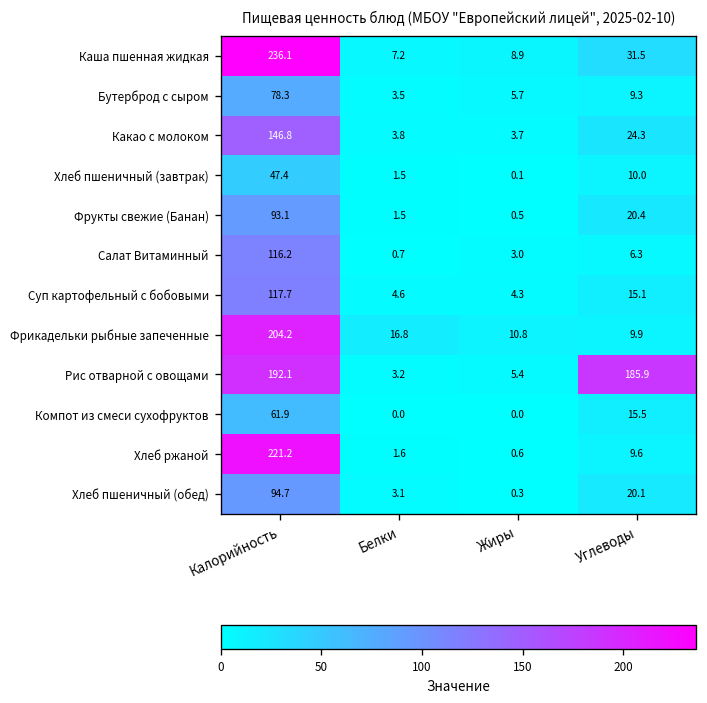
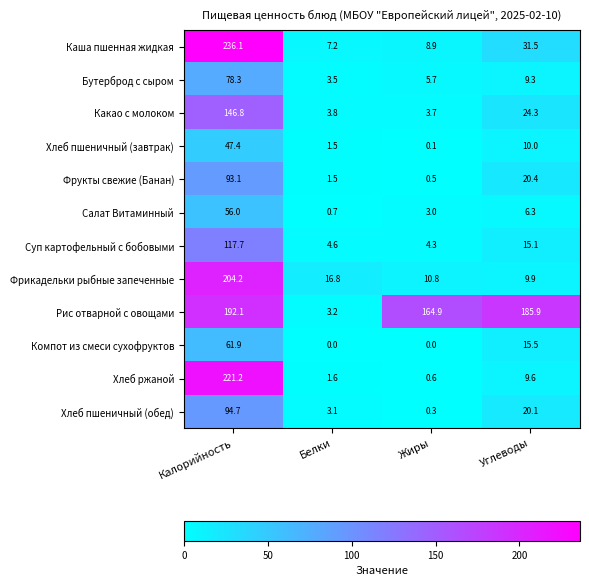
Салат Витаминный, Калорийность: 116.2 -> 56.0
Рис отварной с овощами, Жиры: 5.4 -> 164.9
